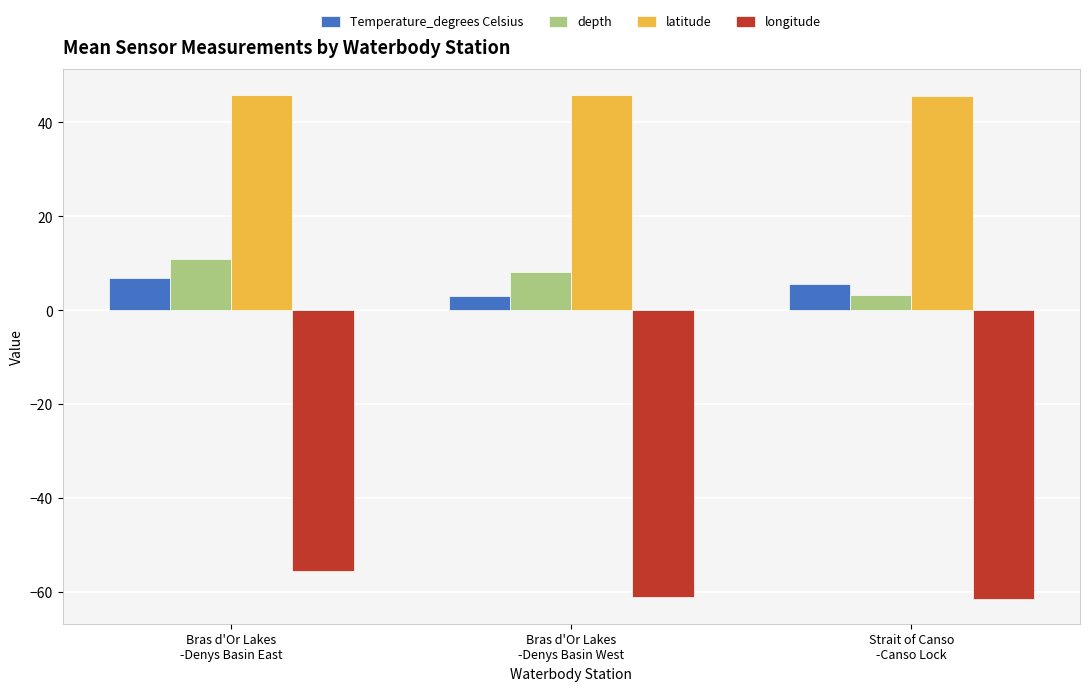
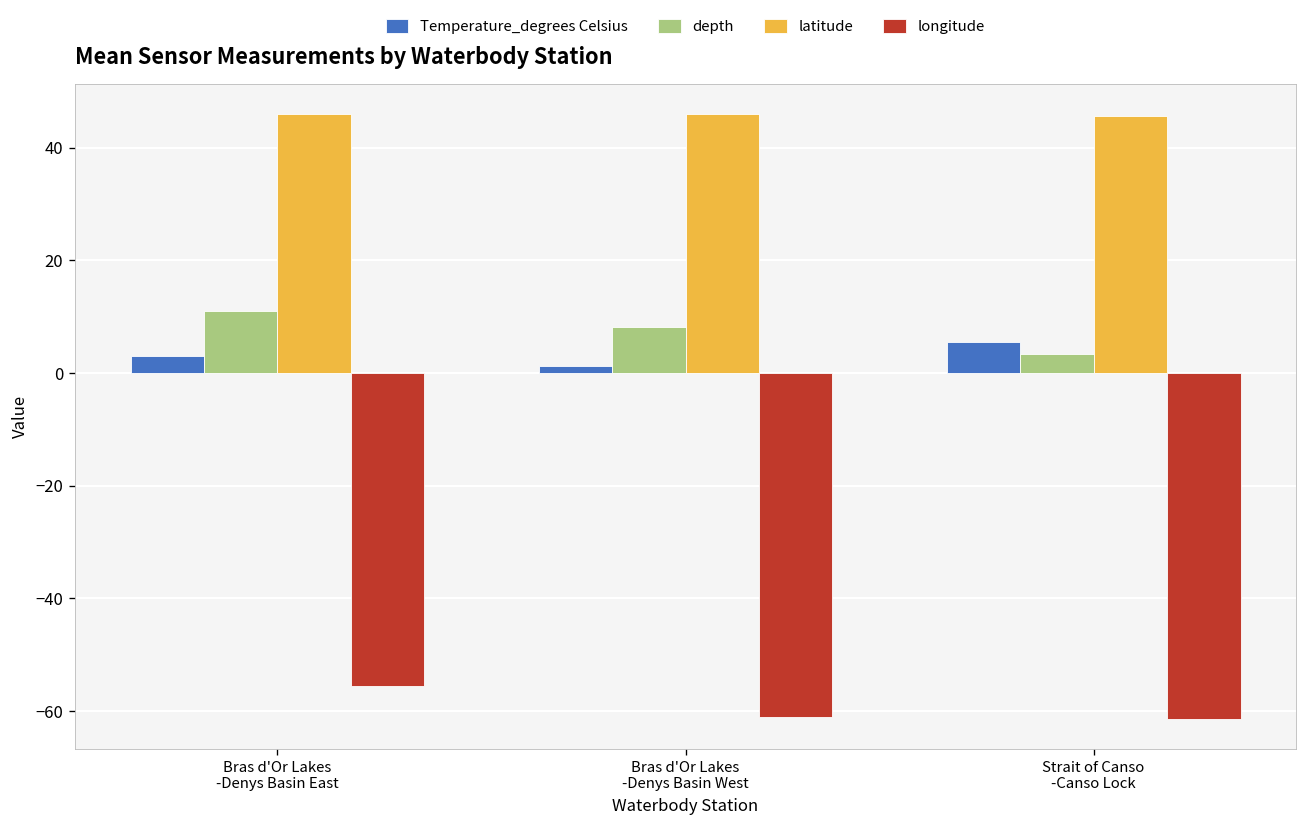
Temperature_degrees Celsius, Bras d'Or Lakes -Denys Basin East: 7 -> 3
Temperature_degrees Celsius, Bras d'Or Lakes -Denys Basin West: 3 -> 1
